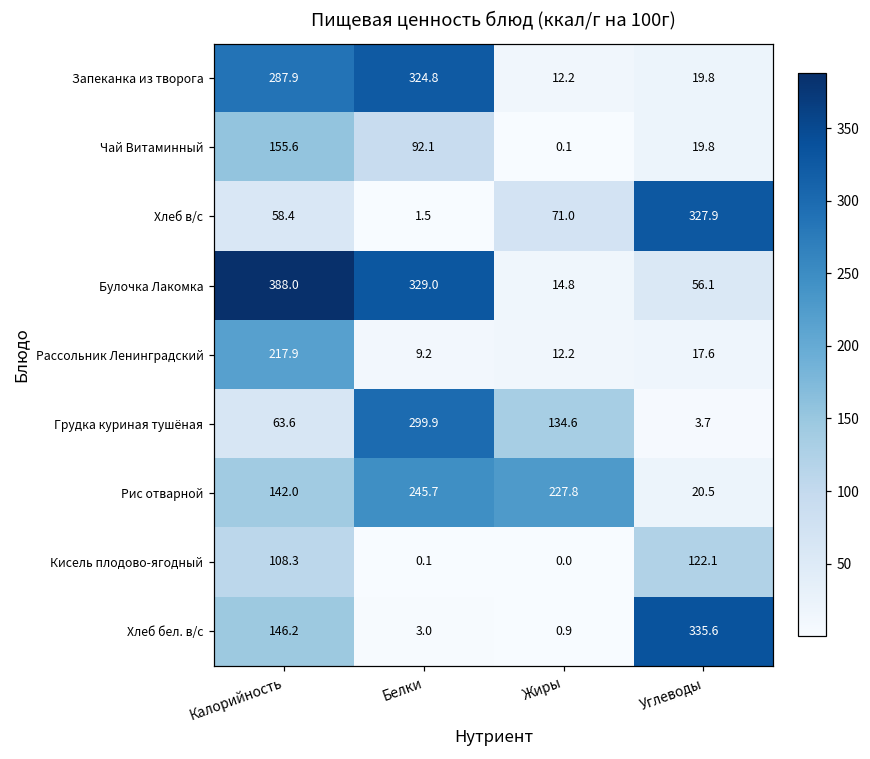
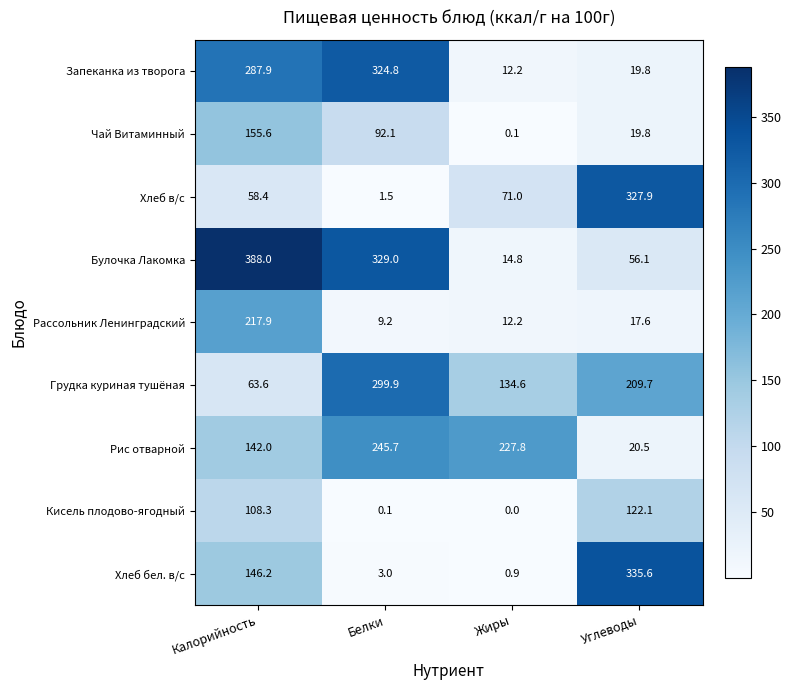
Грудка куриная тушёная, Углеводы: 3.7 -> 209.7
